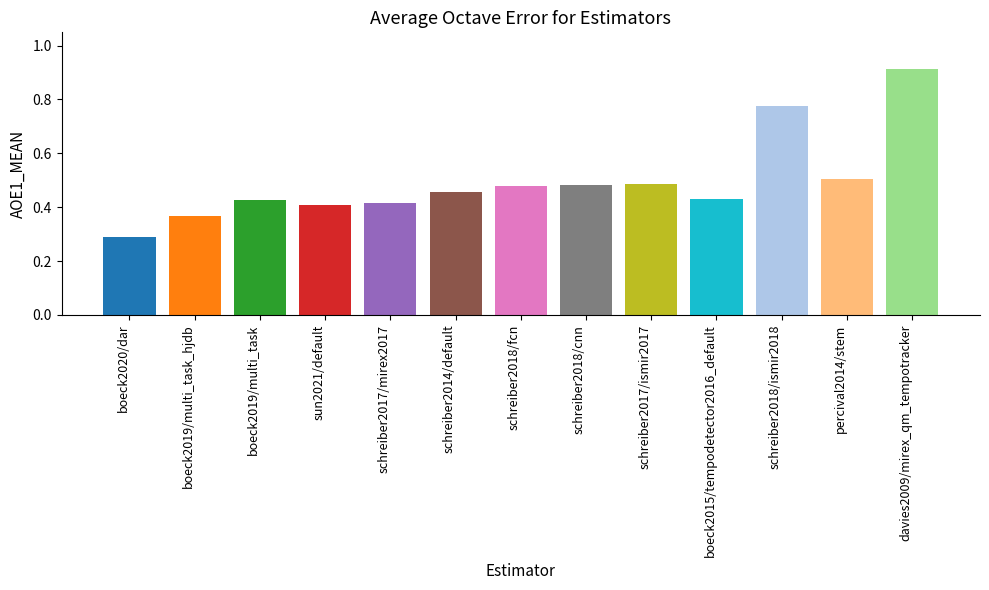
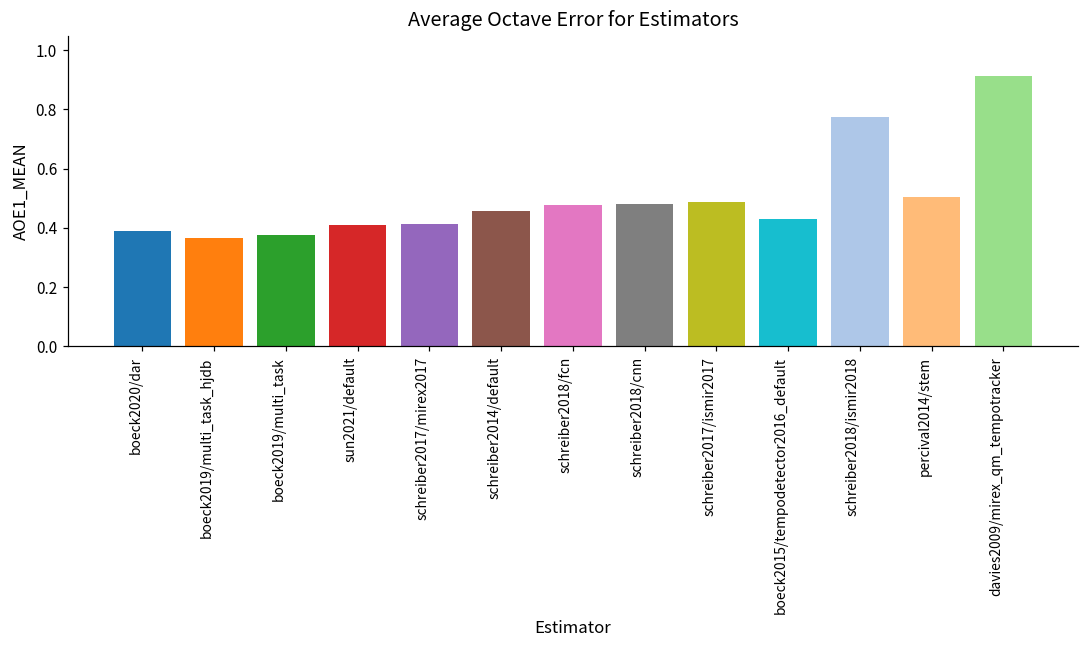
boeck2020/dar: 0.29 -> 0.39
boeck2019/multi_task: 0.43 -> 0.38
